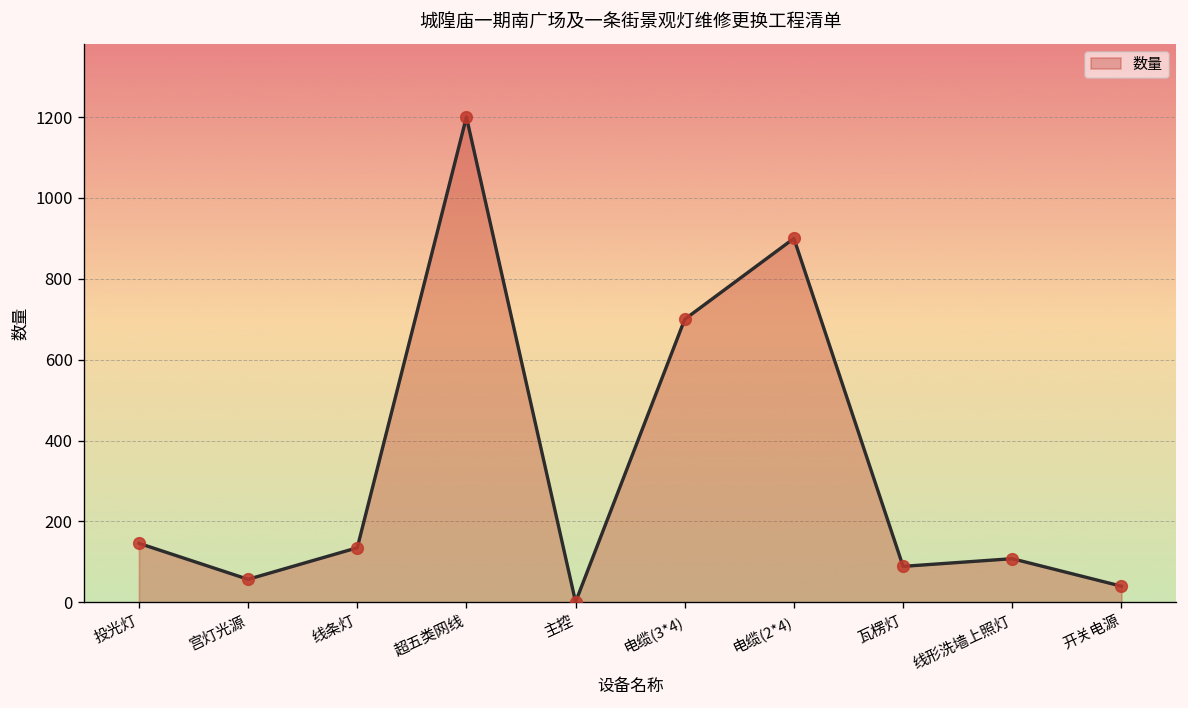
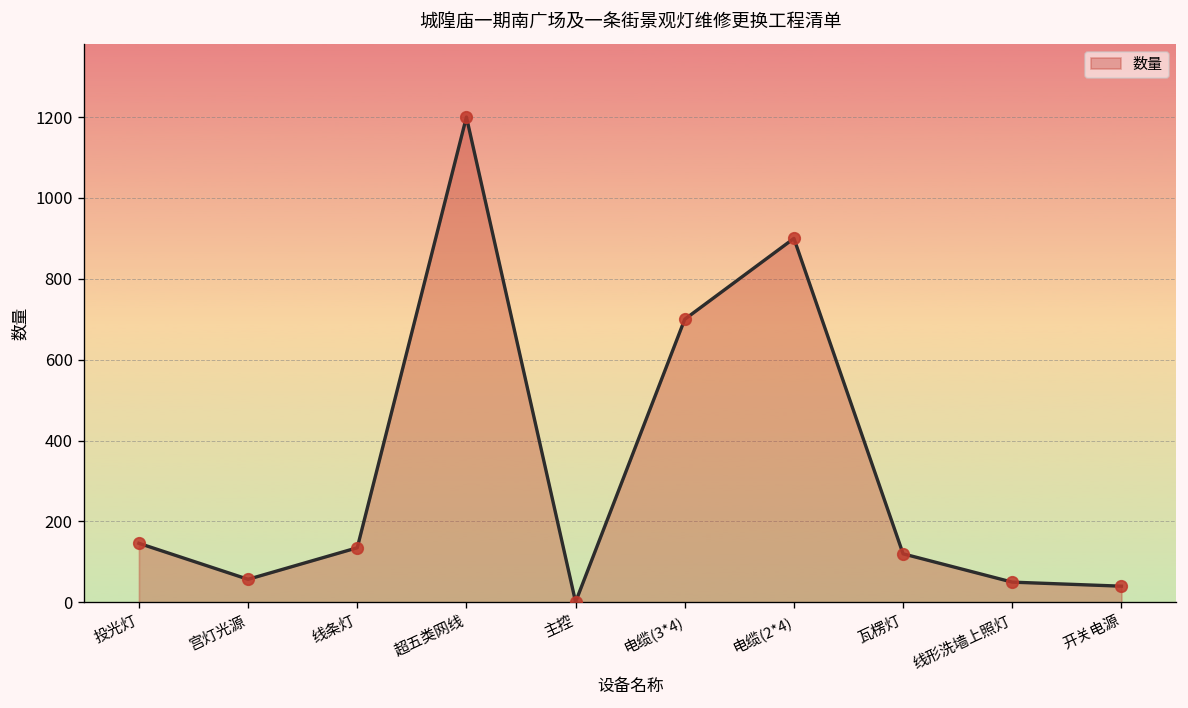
瓦楞灯: 90 -> 120
线形洗墙上照灯: 110 -> 50
